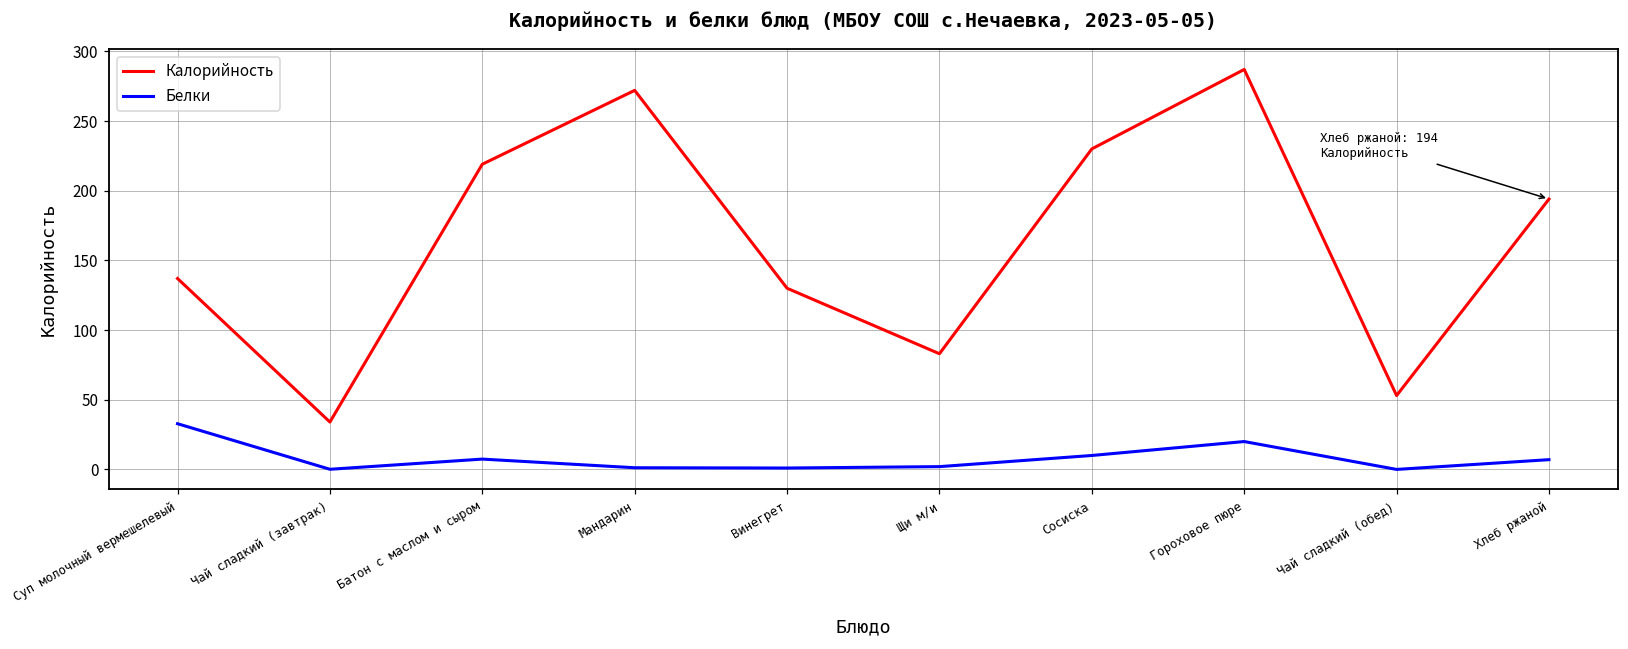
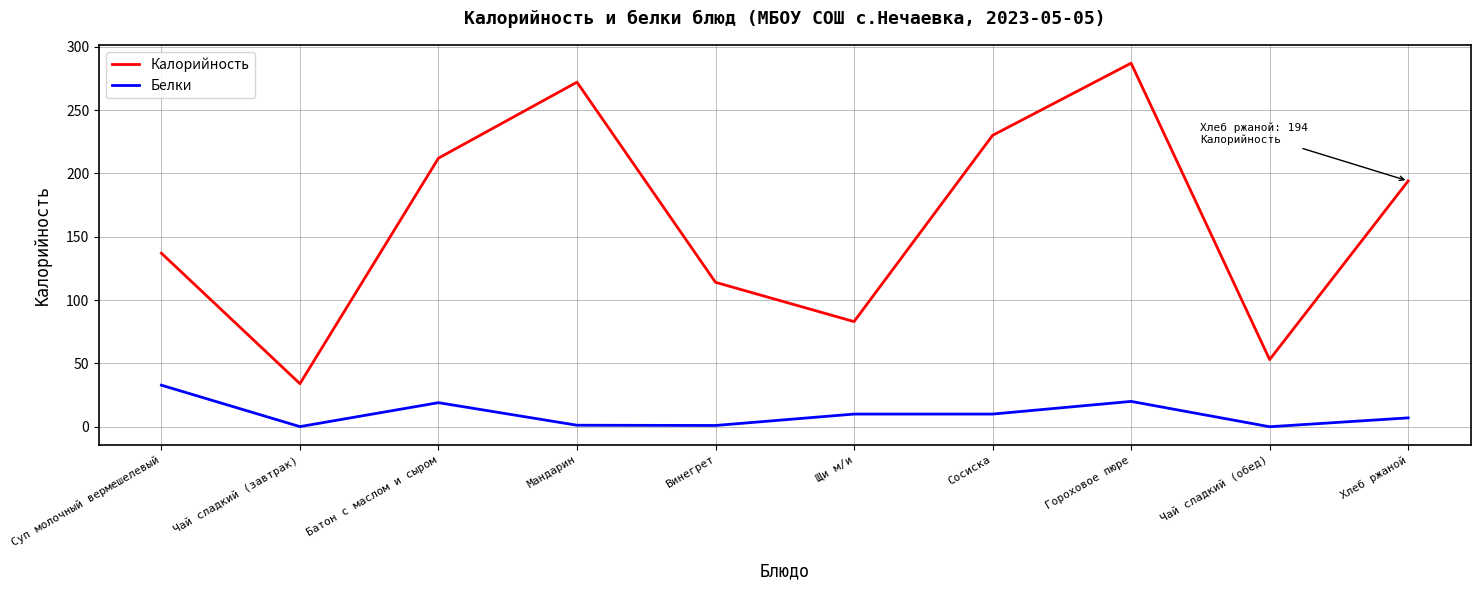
Калорийность, Батон с маслом и сыром: 219 -> 212
Белки, Батон с маслом и сыром: 7 -> 19
Калорийность, Винегрет: 130 -> 114
Белки, Щи м/и: 2 -> 10
